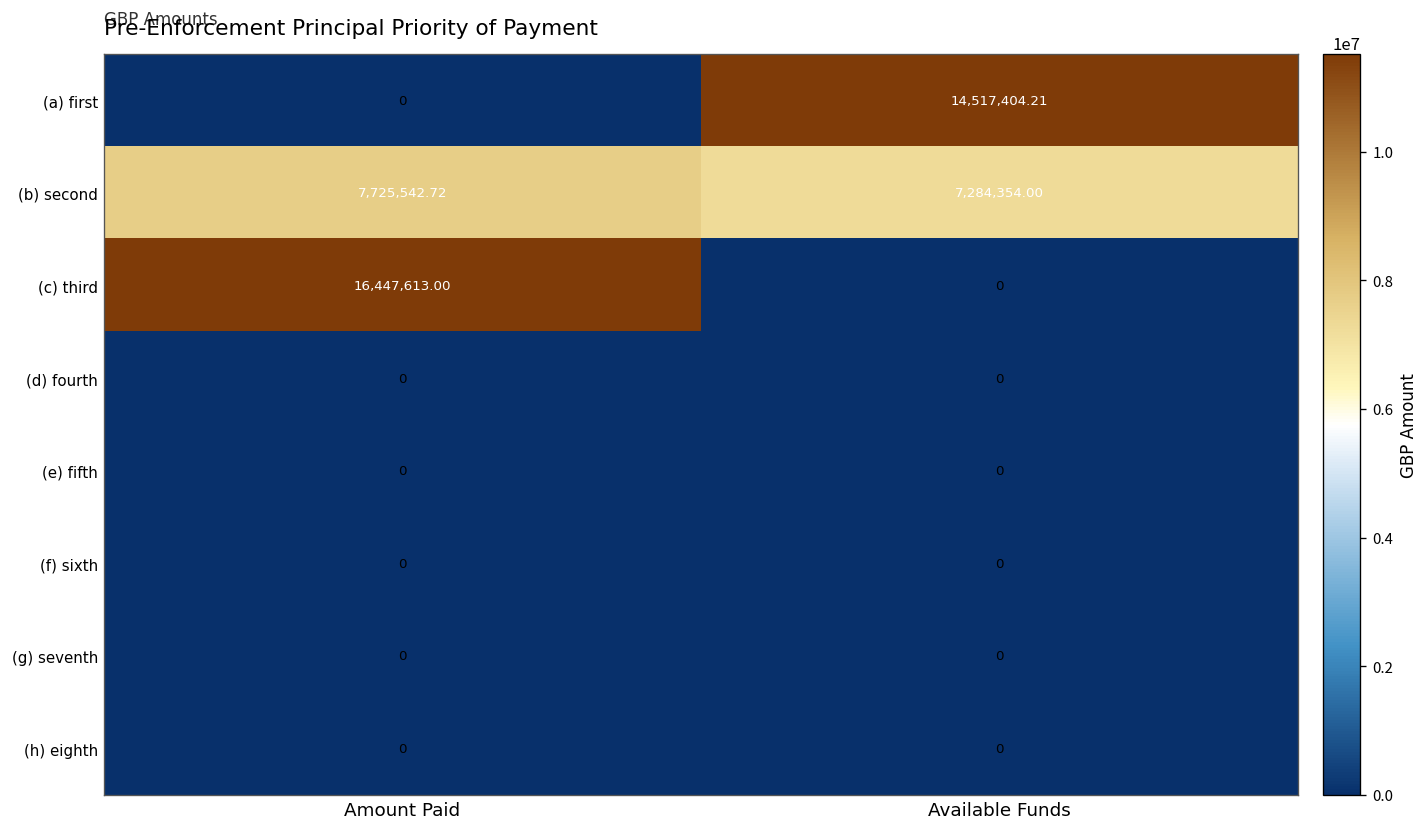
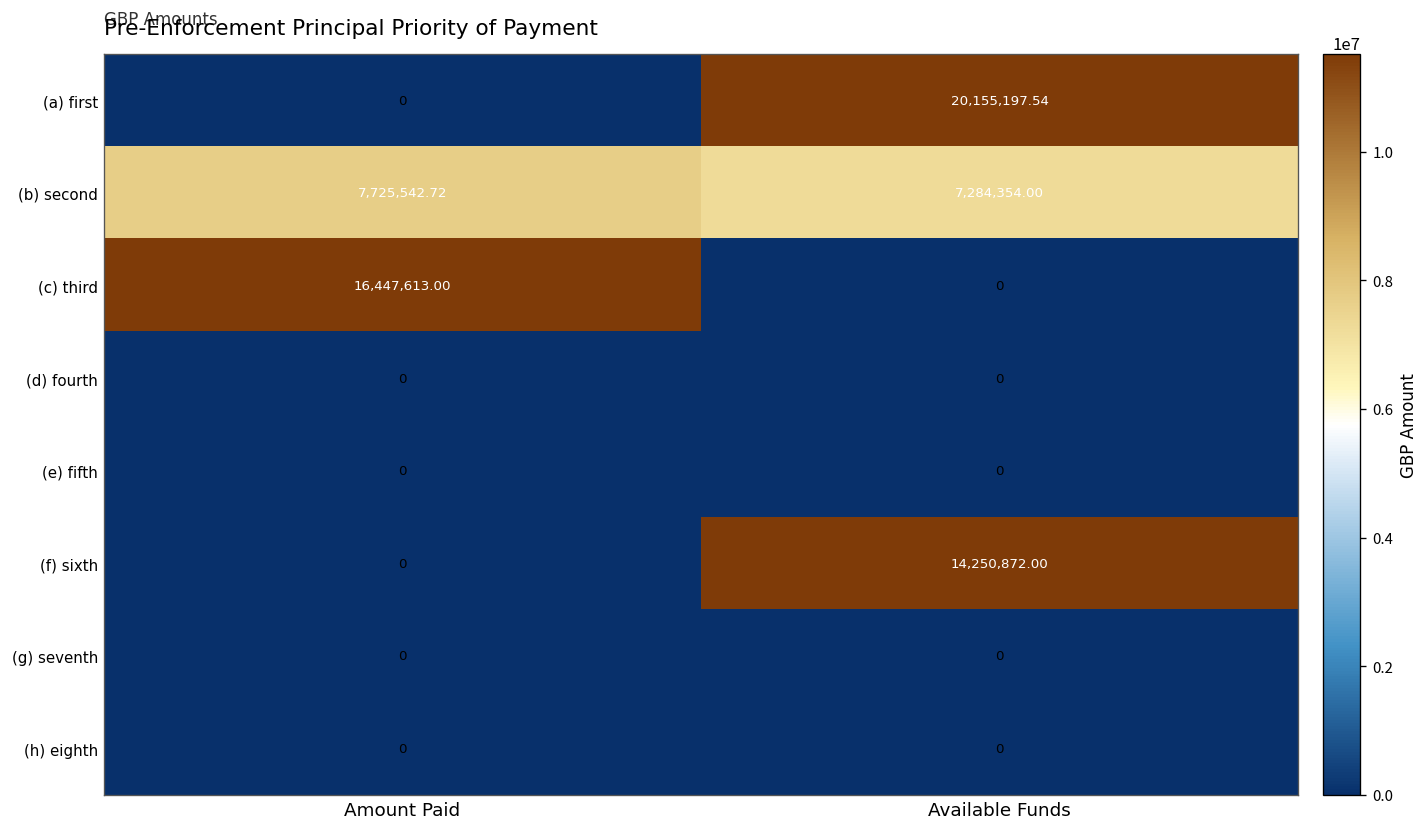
(a) first, Available Funds: 14,517,404.21 -> 20,155,197.54
(f) sixth, Available Funds: 0 -> 14,250,872.00
